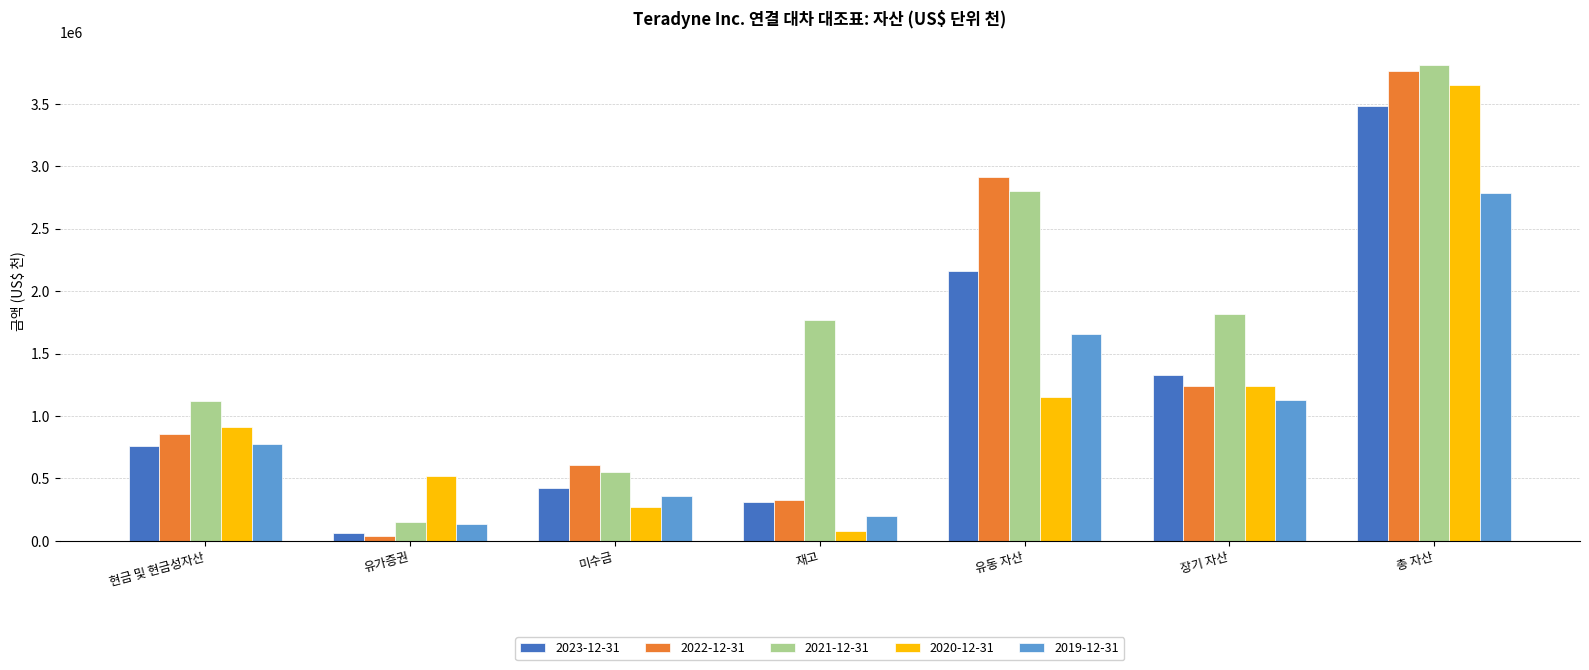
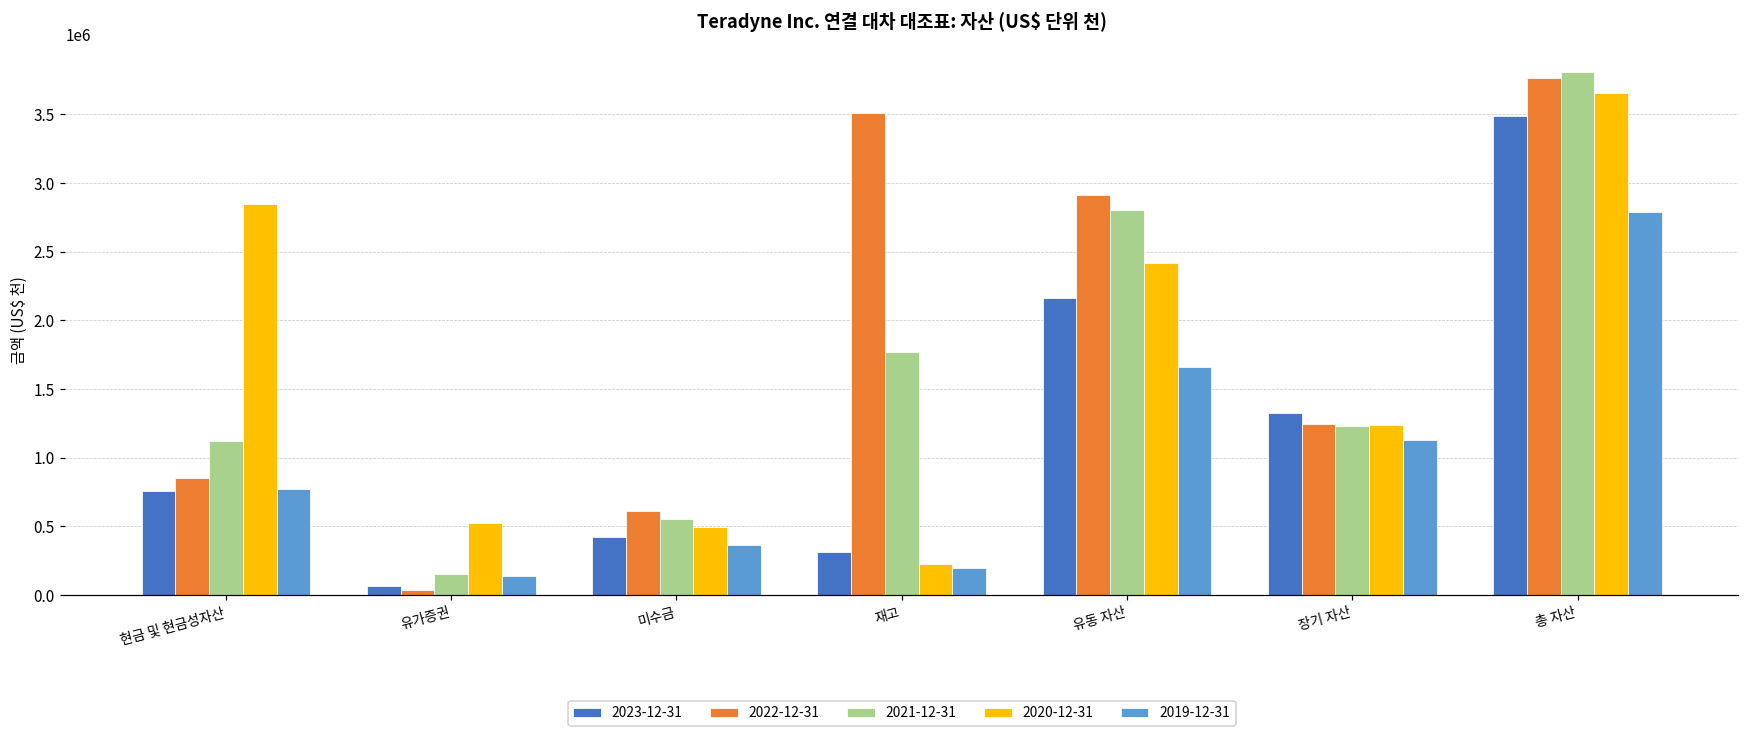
2020-12-31, 현금 및 현금성자산: 910000 -> 2850000
2020-12-31, 미수금: 270000 -> 500000
2022-12-31, 재고: 330000 -> 3510000
2020-12-31, 재고: 80000 -> 220000
2020-12-31, 유동 자산: 1150000 -> 2420000
2021-12-31, 장기 자산: 1820000 -> 1230000
